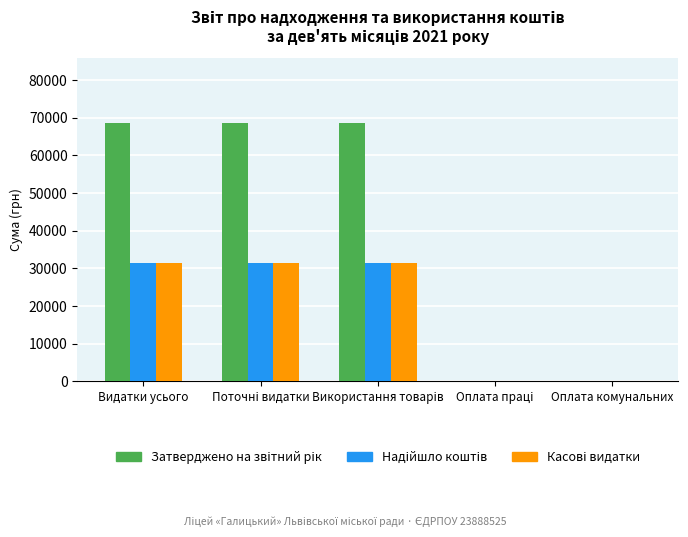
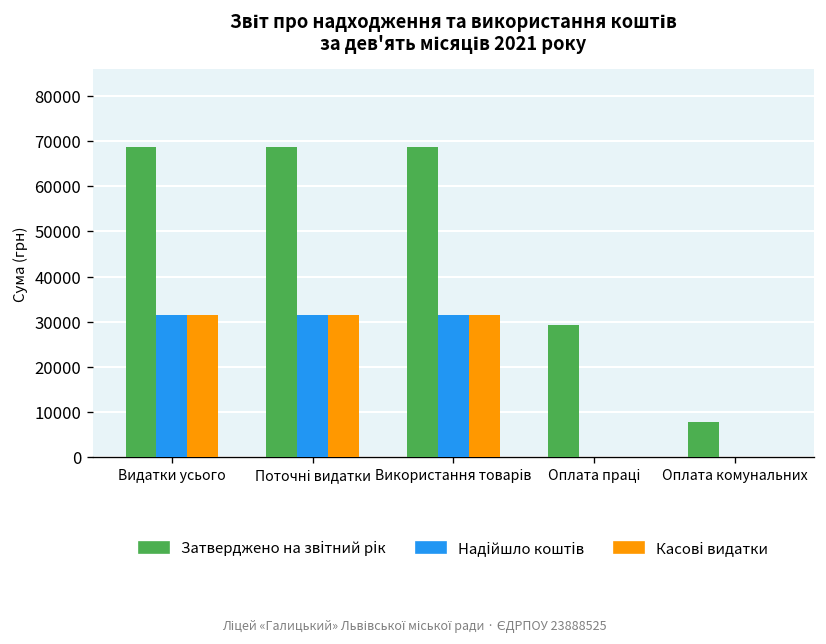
Затверджено на звітний рік, Оплата праці: 0 -> 29000
Затверджено на звітний рік, Оплата комунальних: 0 -> 8000
